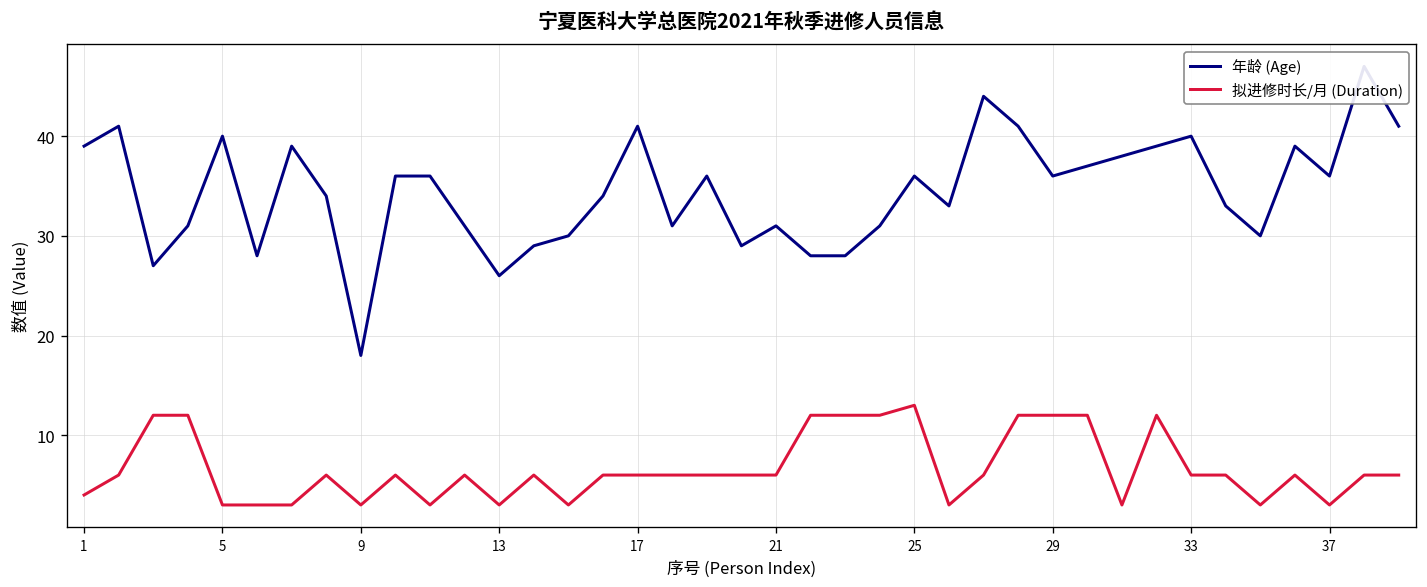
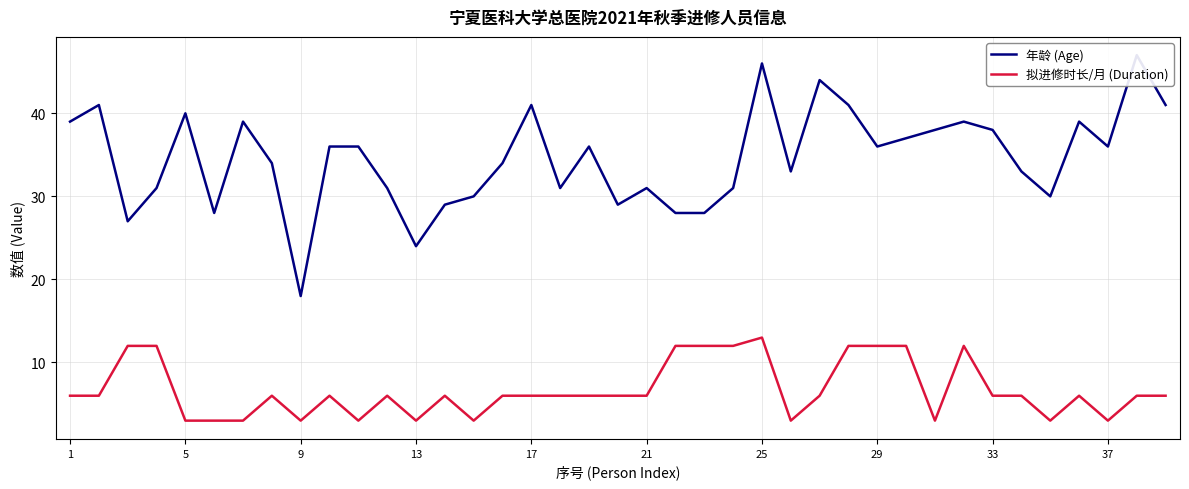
拟进修时长/月 (Duration), 1: 4 -> 6
年龄 (Age), 13: 26 -> 24
年龄 (Age), 25: 36 -> 46
年龄 (Age), 33: 40 -> 38
